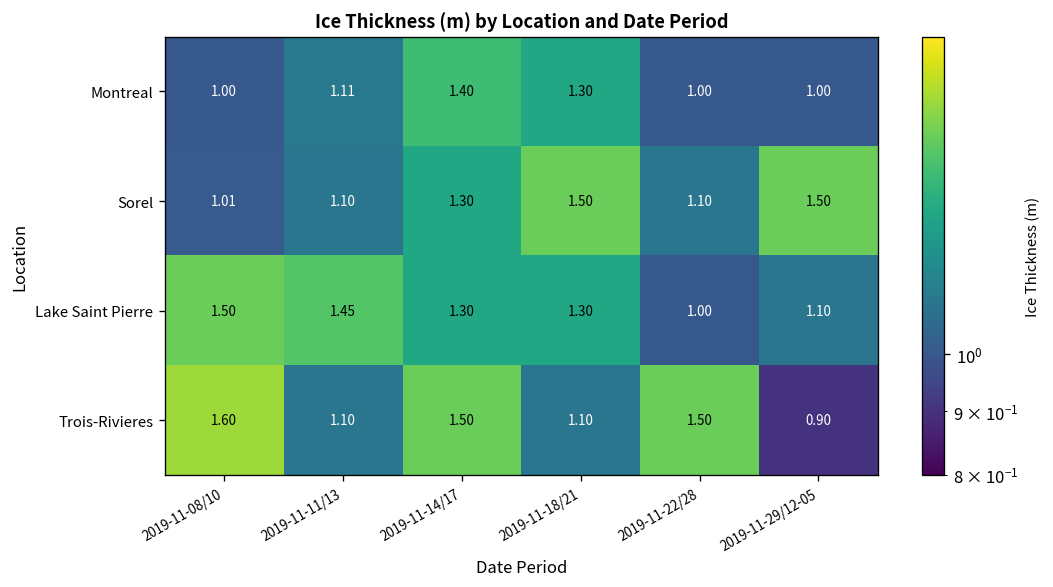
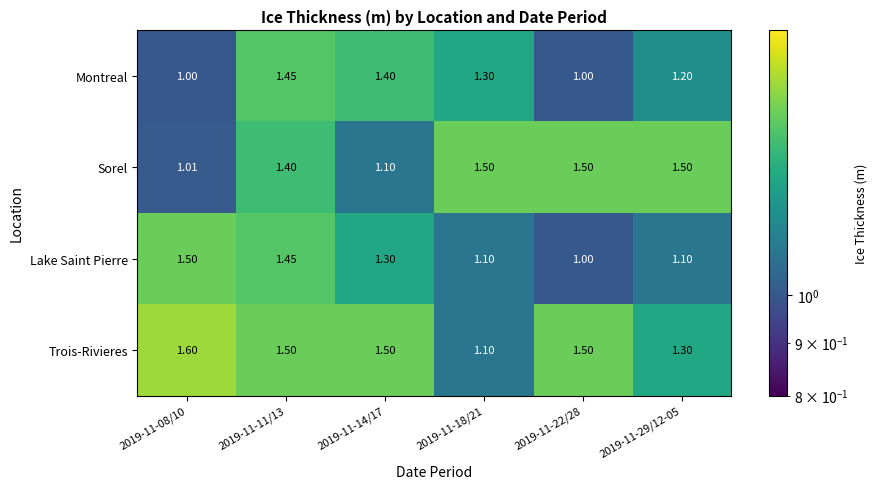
Montreal, 2019-11-11/13: 1.11 -> 1.45
Montreal, 2019-11-29/12-05: 1.00 -> 1.20
Sorel, 2019-11-11/13: 1.10 -> 1.40
Sorel, 2019-11-14/17: 1.30 -> 1.10
Sorel, 2019-11-22/28: 1.10 -> 1.50
Lake Saint Pierre, 2019-11-18/21: 1.30 -> 1.10
Trois-Rivieres, 2019-11-11/13: 1.10 -> 1.50
Trois-Rivieres, 2019-11-29/12-05: 0.90 -> 1.30
